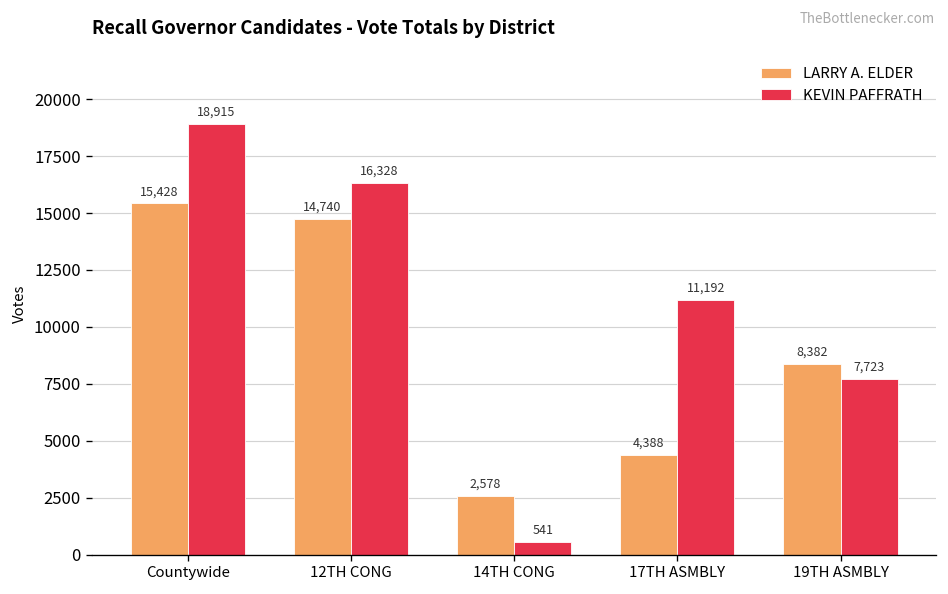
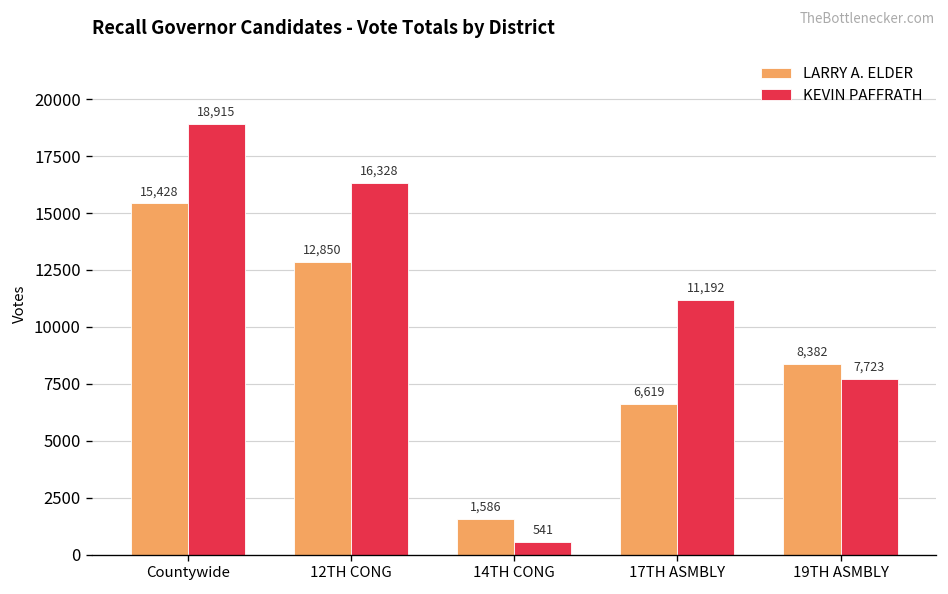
LARRY A. ELDER, 12TH CONG: 14,740 -> 12,850
LARRY A. ELDER, 14TH CONG: 2,578 -> 1,586
LARRY A. ELDER, 17TH ASMBLY: 4,388 -> 6,619
